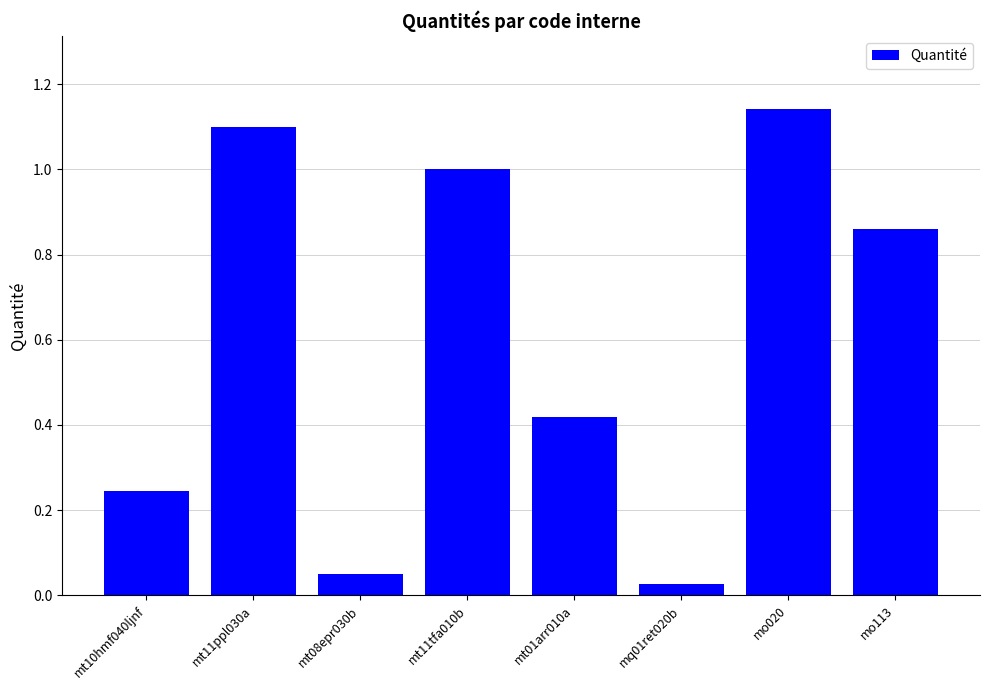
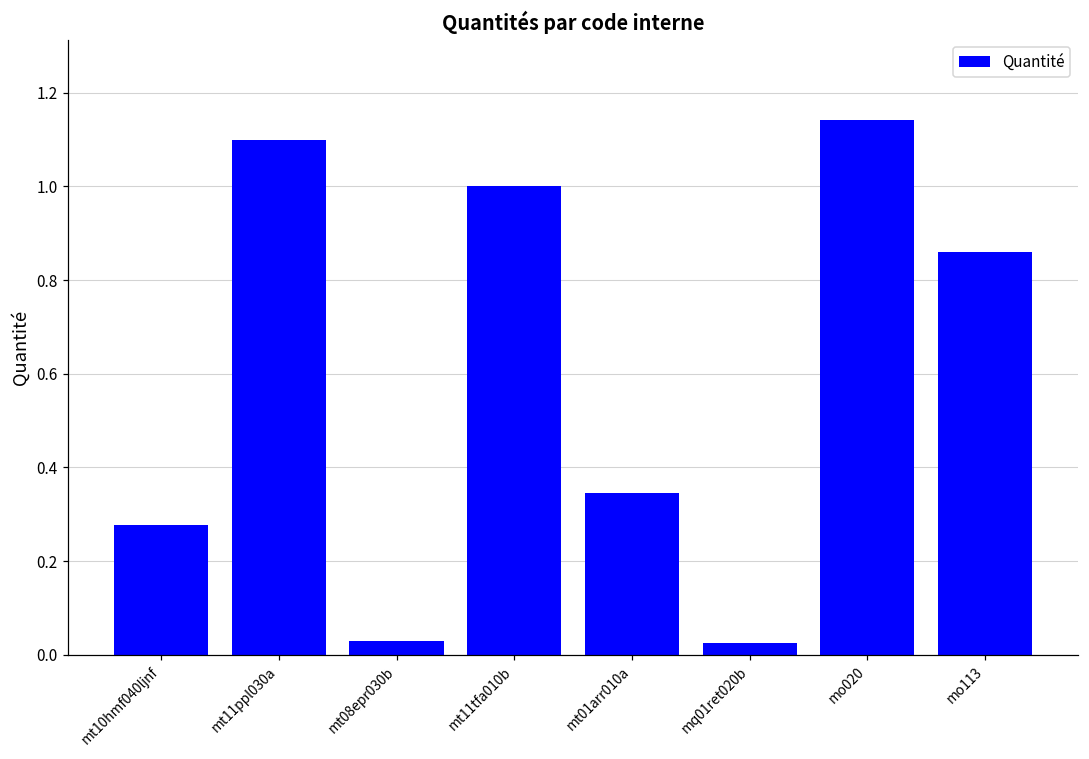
mt10hmf040ljnf: 0.25 -> 0.28
mt08epr030b: 0.05 -> 0.03
mt01arr010a: 0.42 -> 0.35
